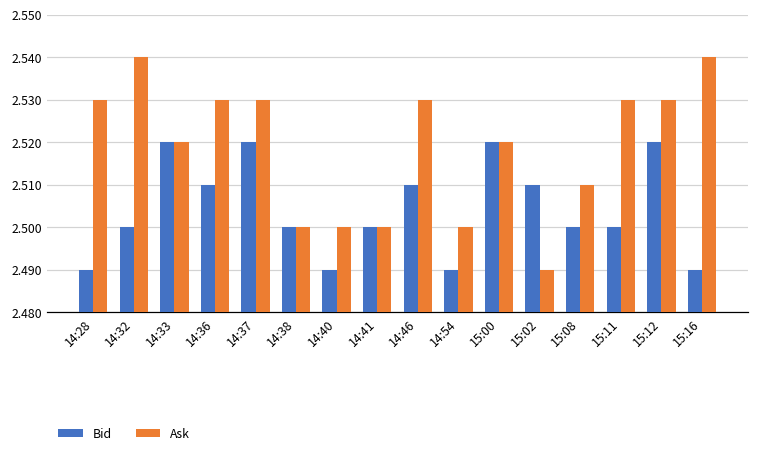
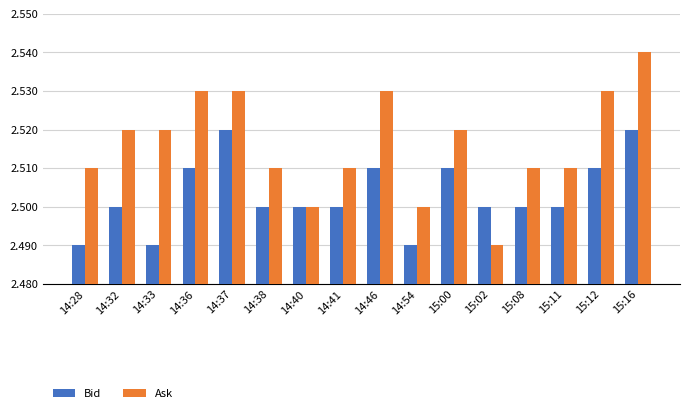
Ask, 14:28: 2.53 -> 2.51
Ask, 14:32: 2.54 -> 2.52
Bid, 14:33: 2.52 -> 2.49
Ask, 14:38: 2.50 -> 2.51
Bid, 14:40: 2.49 -> 2.50
Ask, 14:41: 2.50 -> 2.51
Bid, 15:00: 2.52 -> 2.51
Bid, 15:02: 2.51 -> 2.50
Ask, 15:11: 2.53 -> 2.51
Bid, 15:12: 2.52 -> 2.51
Bid, 15:16: 2.49 -> 2.52
